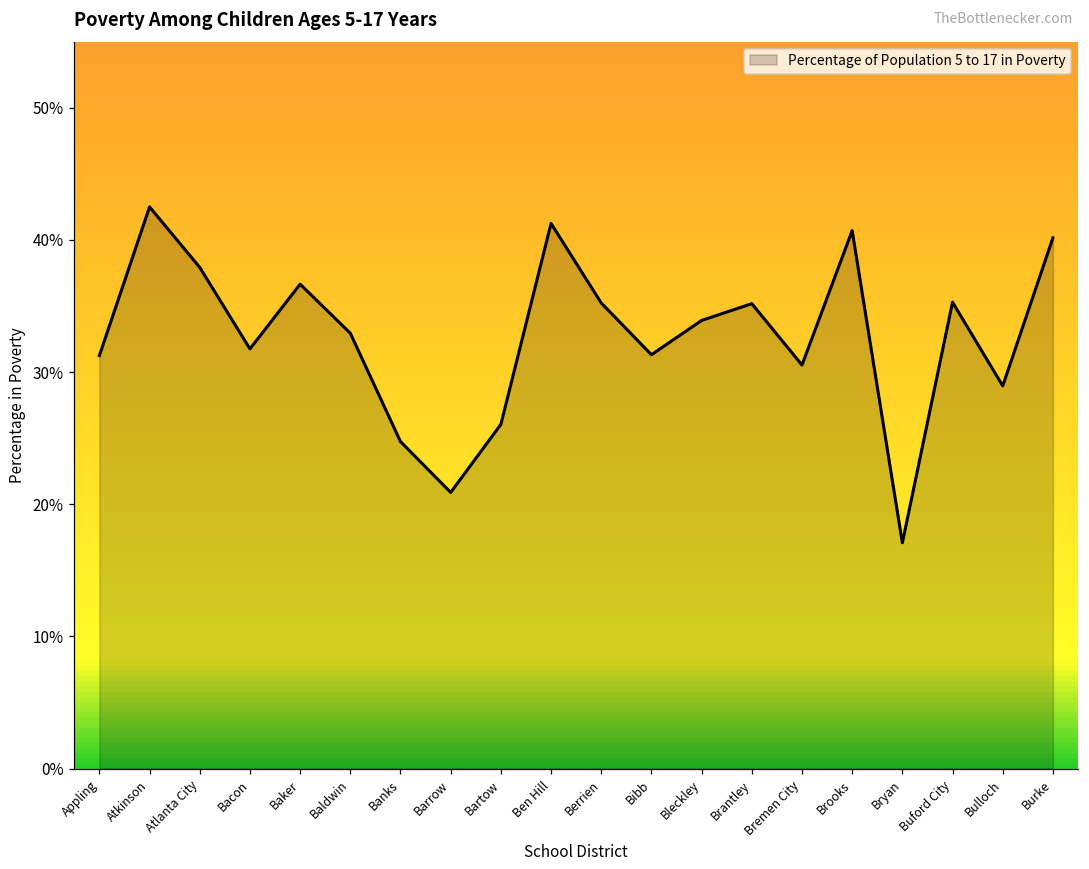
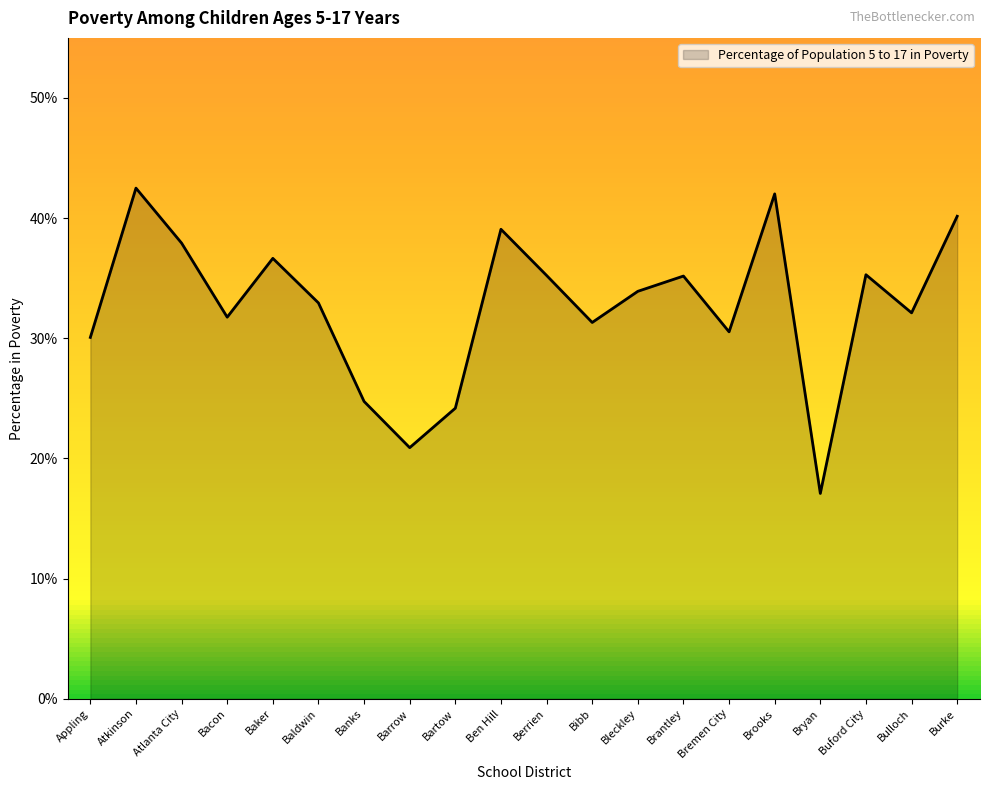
Appling: 31.2% -> 30.1%
Bartow: 26.0% -> 24.2%
Ben Hill: 41.2% -> 39.1%
Brooks: 40.7% -> 42.0%
Bulloch: 29.0% -> 32.1%
